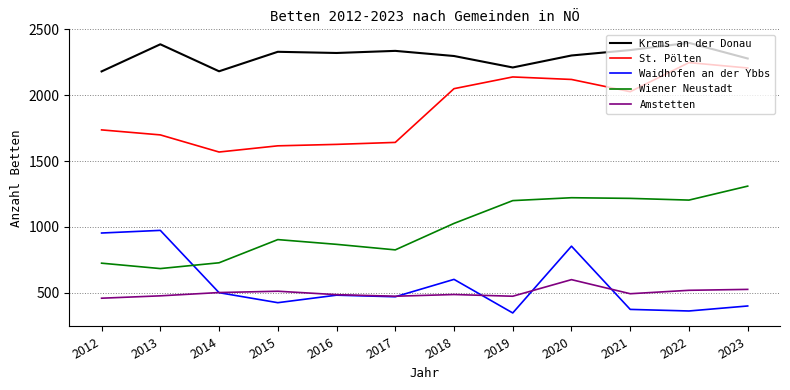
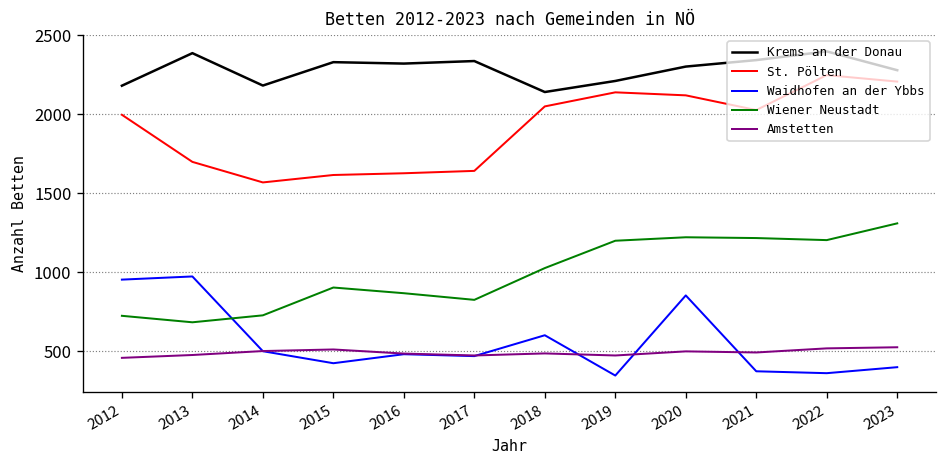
St. Pölten, 2012: 1740 -> 2000
Krems an der Donau, 2018: 2300 -> 2140
Amstetten, 2020: 600 -> 500
